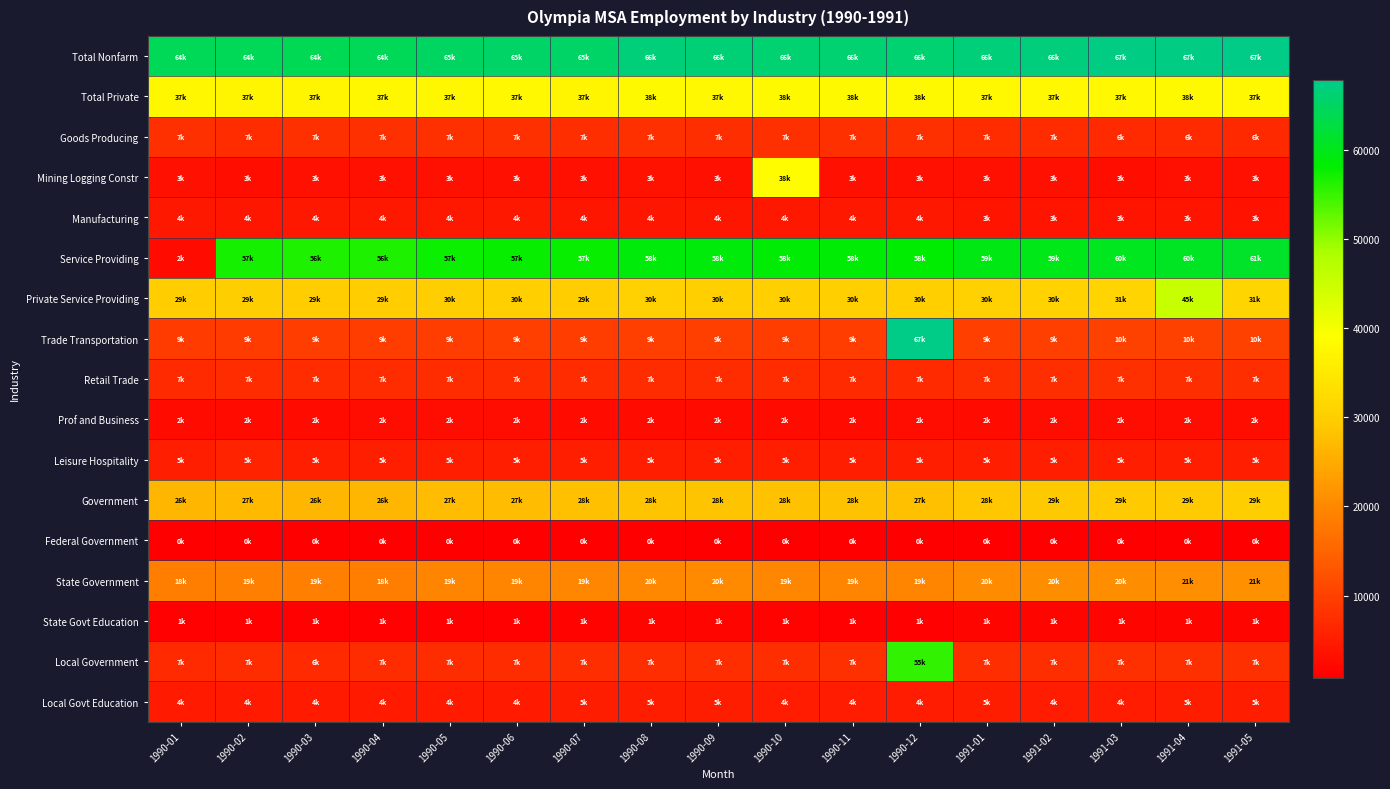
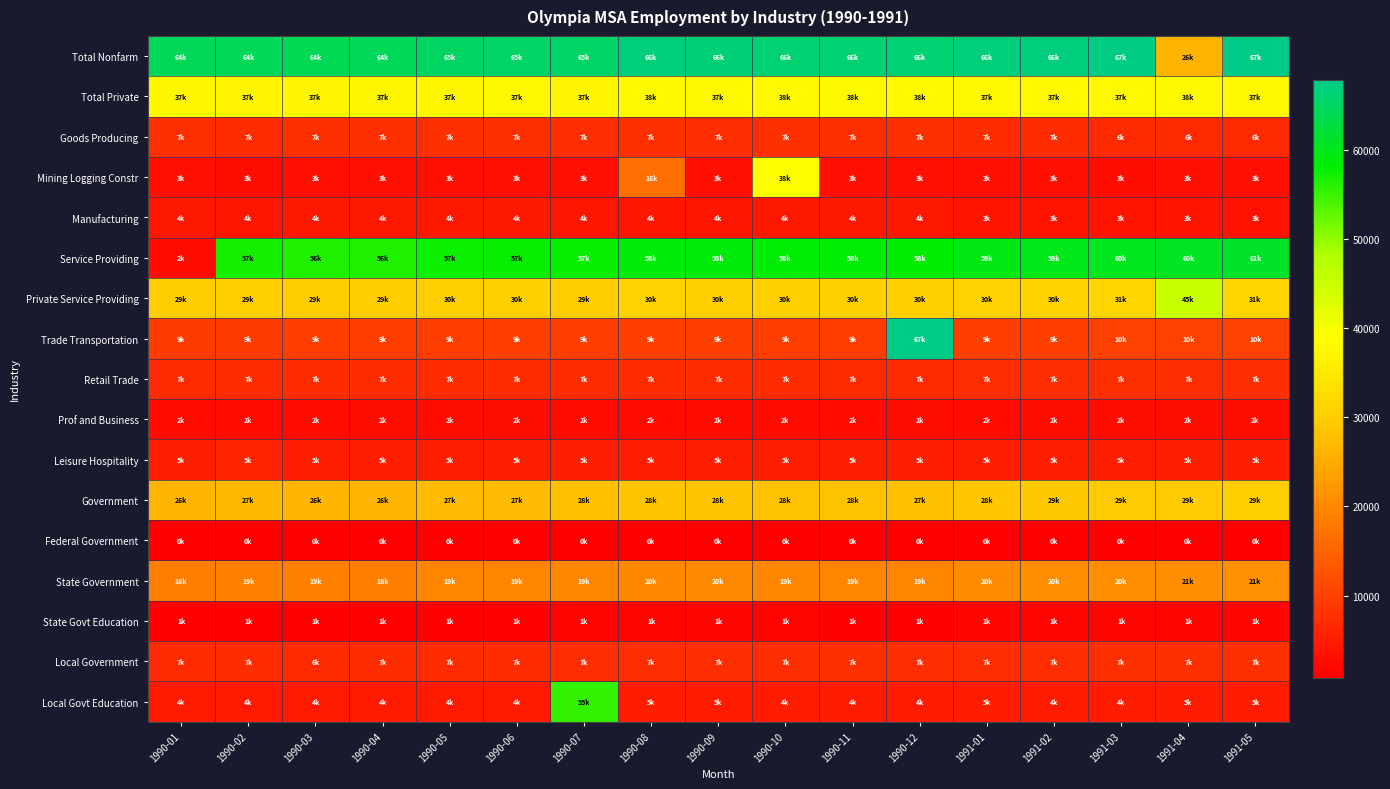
Total Nonfarm, 1991-04: 67k -> 26k
Mining Logging Constr, 1990-08: 3k -> 16k
Local Government, 1990-12: 55k -> 7k
Local Govt Education, 1990-07: 5k -> 55k
